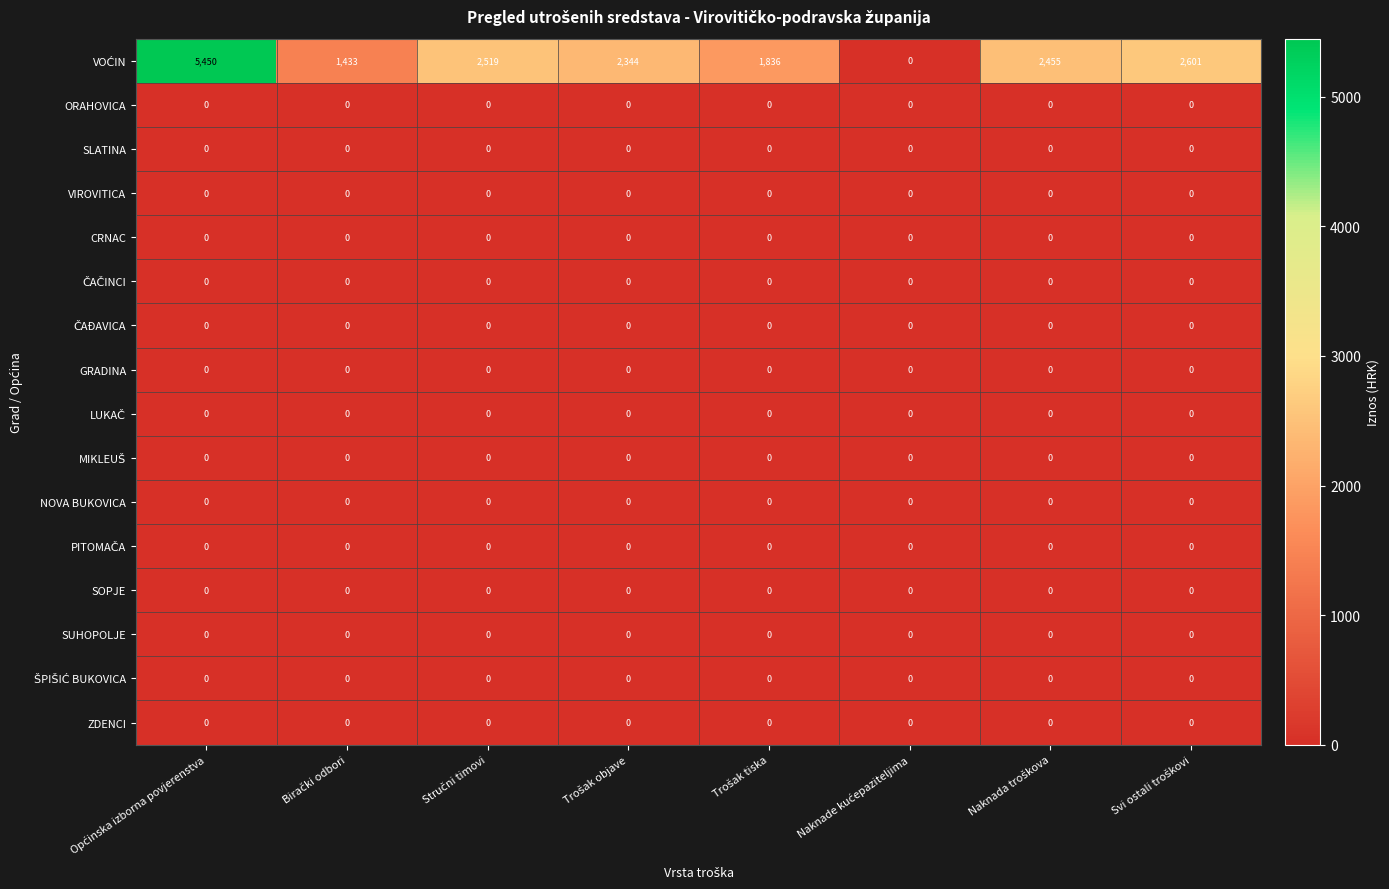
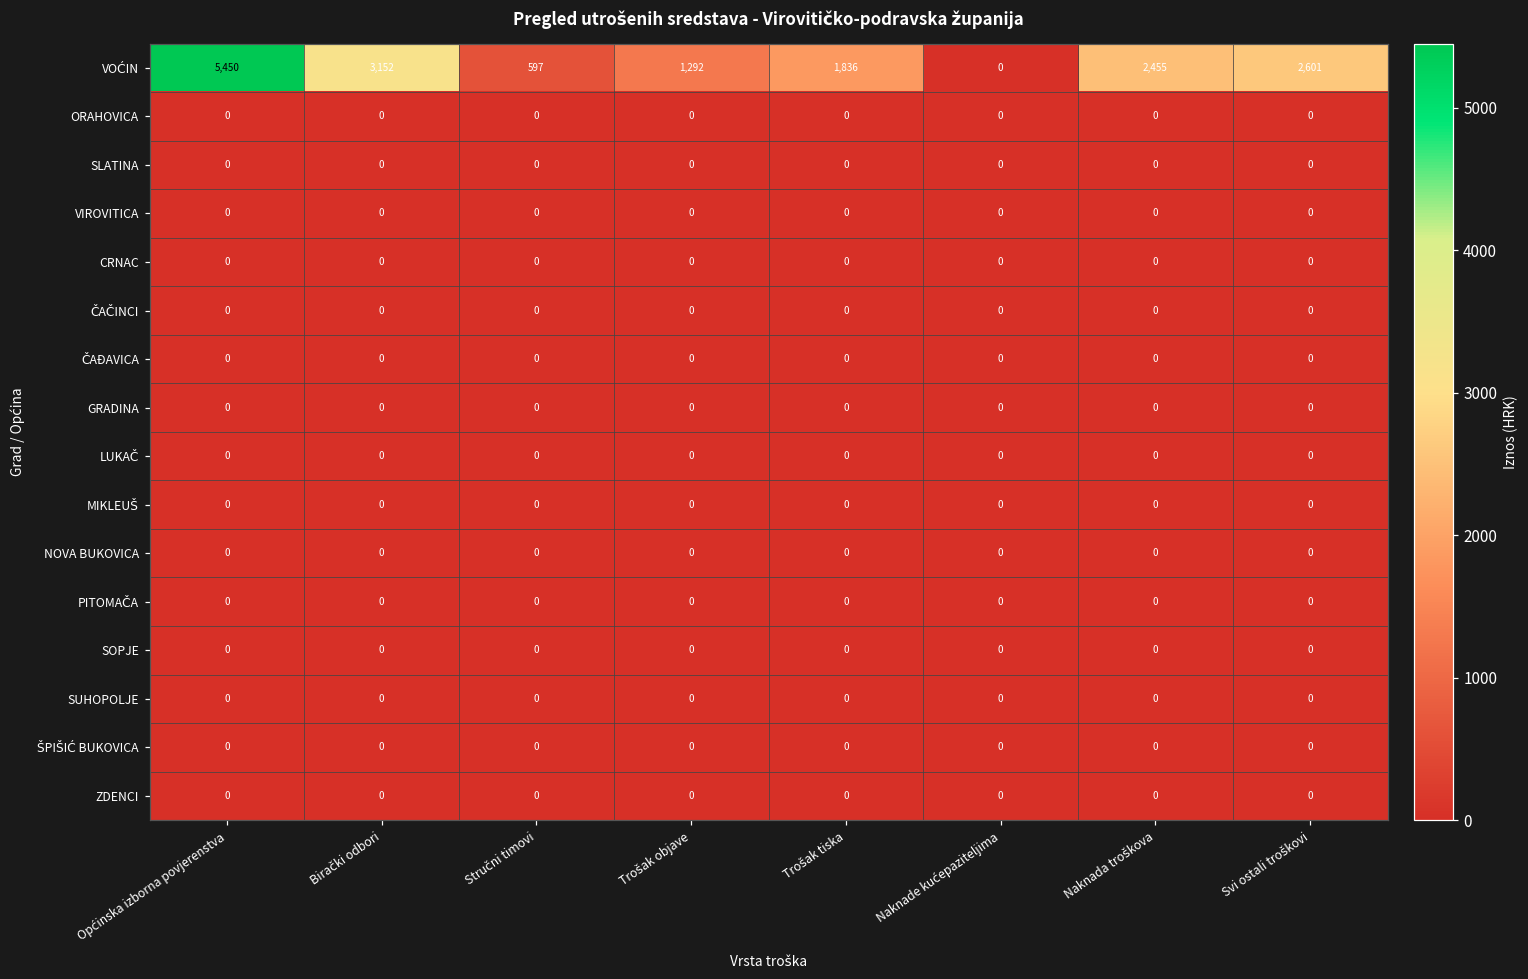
VOĆIN, Birački odbori: 1,433 -> 3,152
VOĆIN, Stručni timovi: 2,519 -> 597
VOĆIN, Trošak objave: 2,344 -> 1,292
